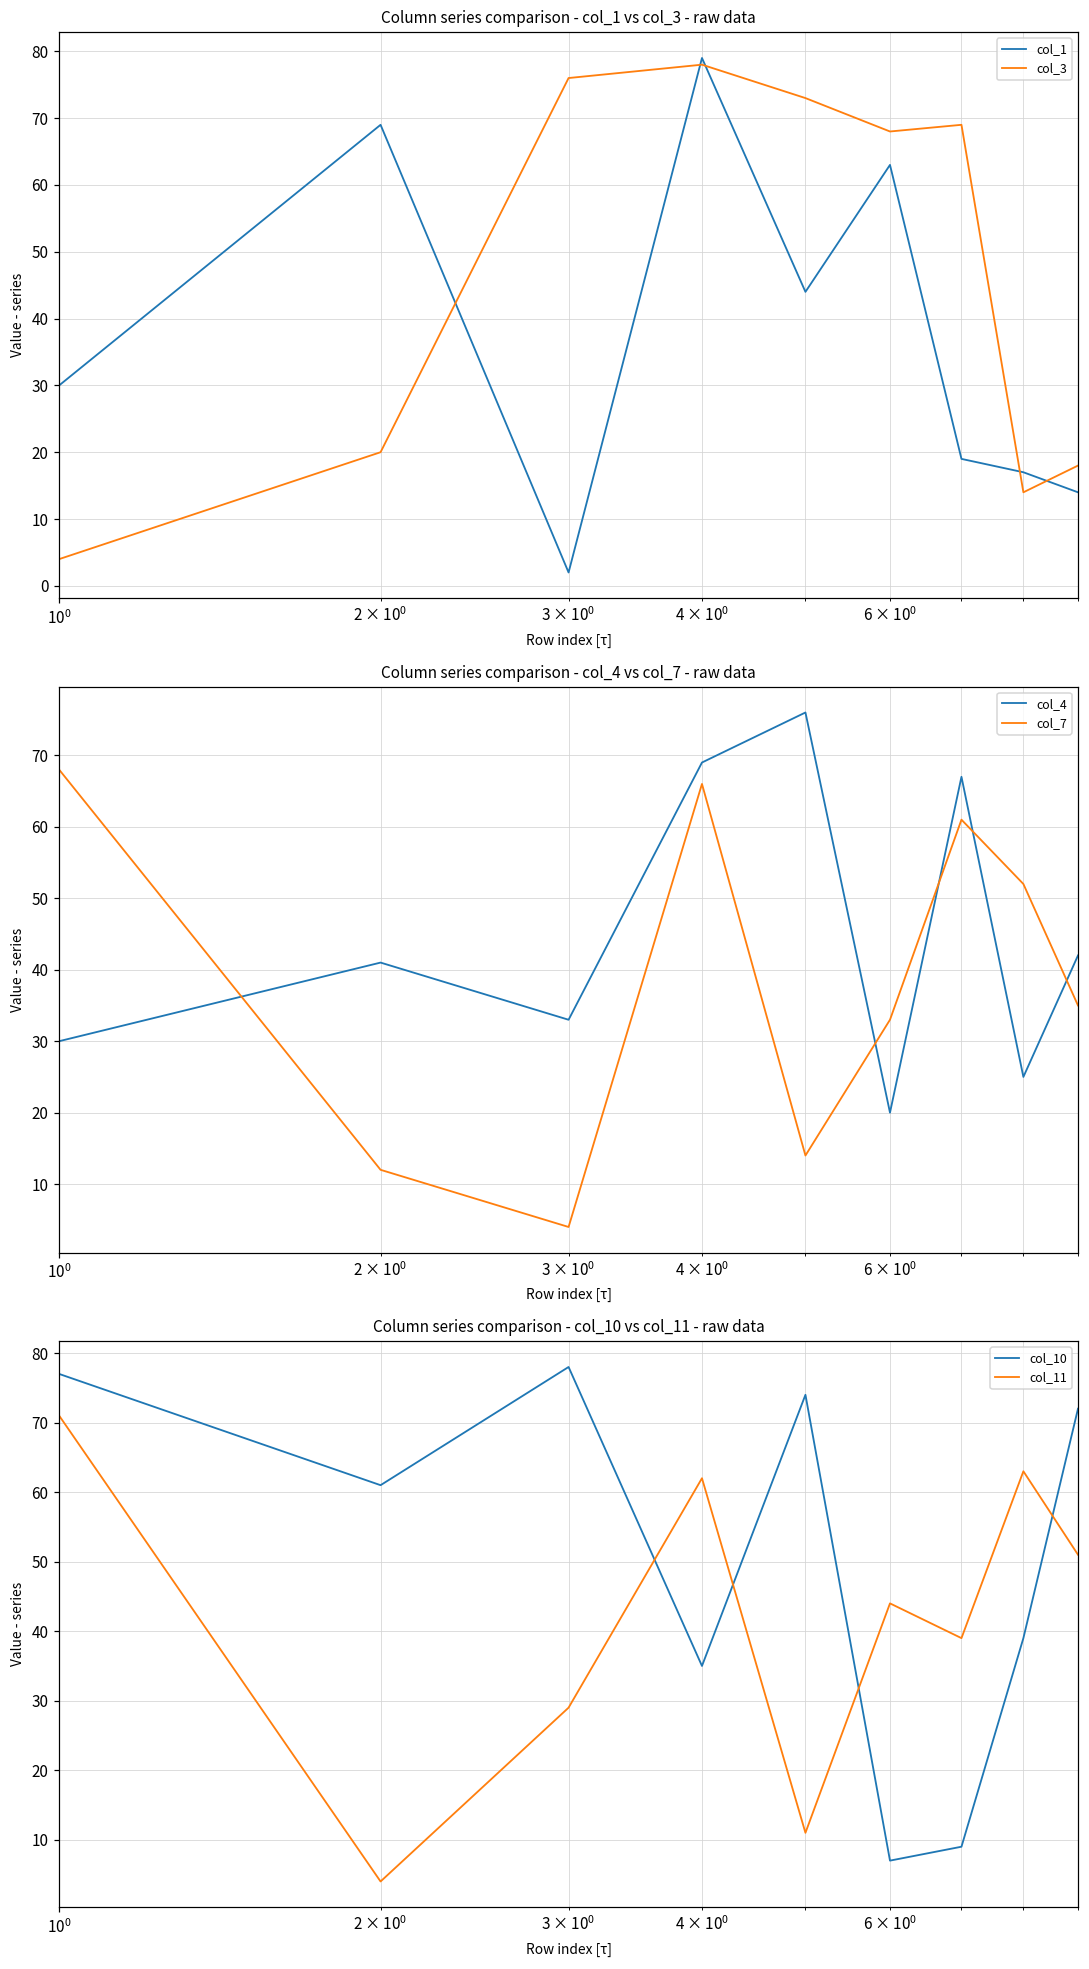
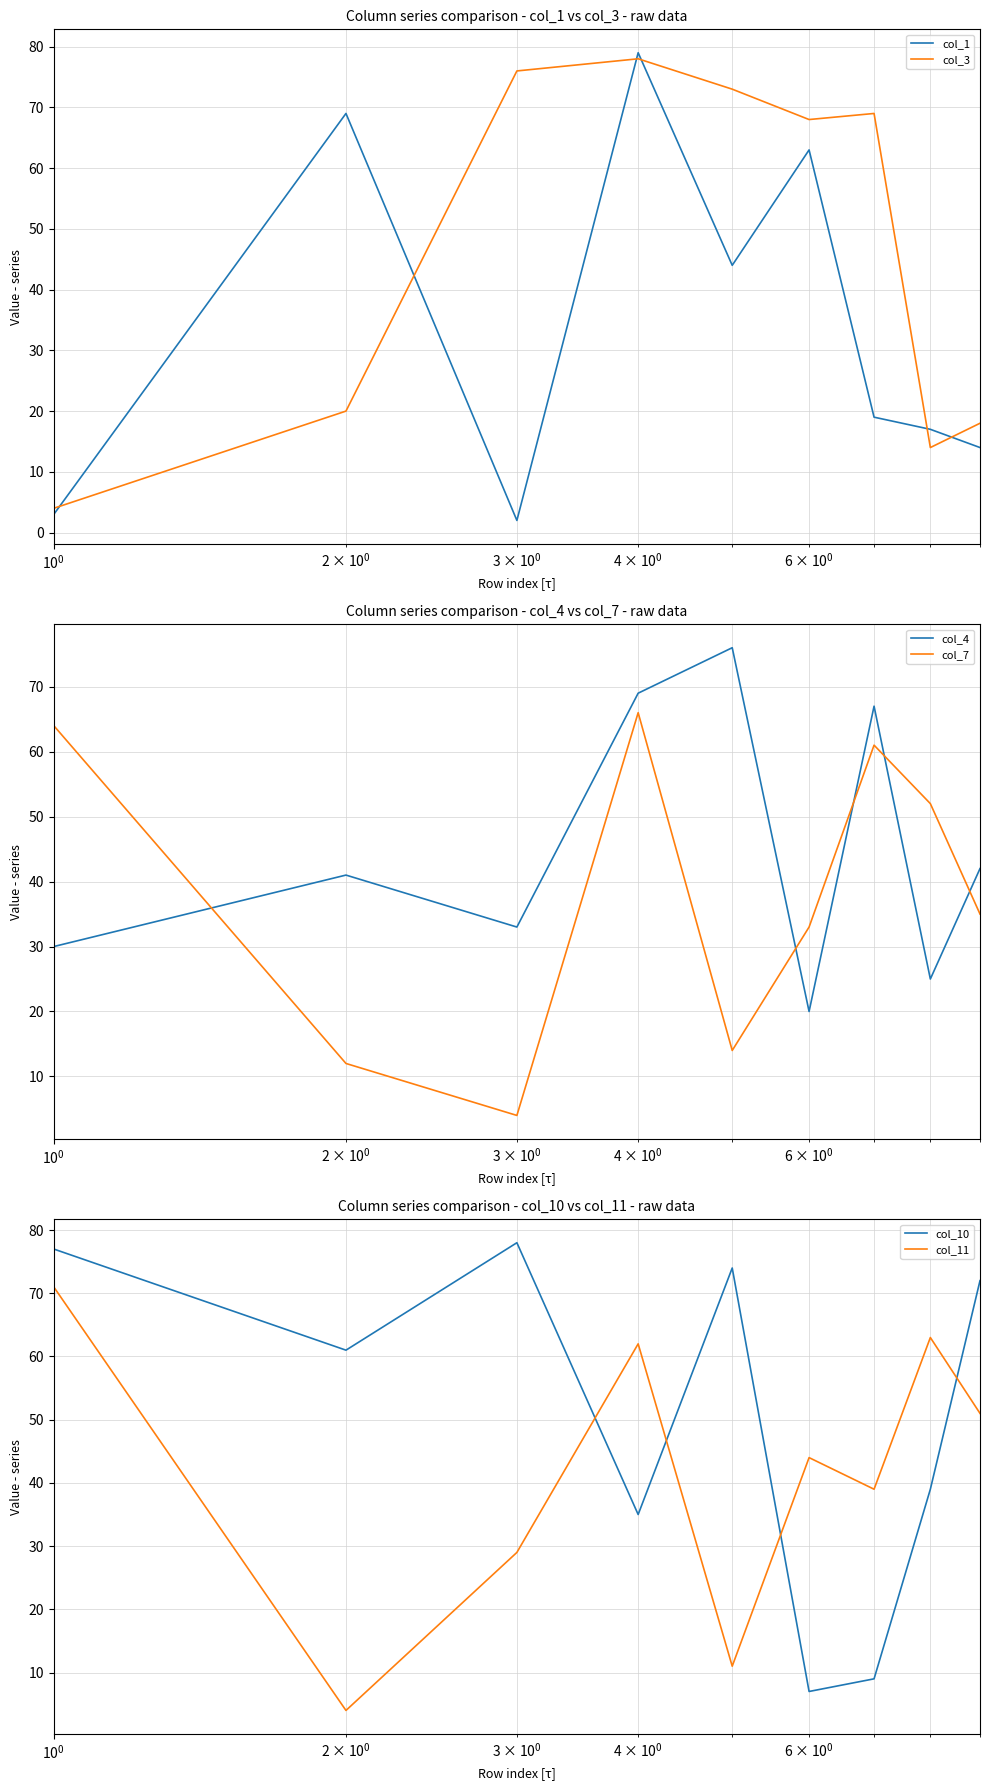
Column series comparison - col_1 vs col_3 - raw data, col_1, 10^0: 30 -> 3
Column series comparison - col_4 vs col_7 - raw data, col_7, 10^0: 68 -> 64
